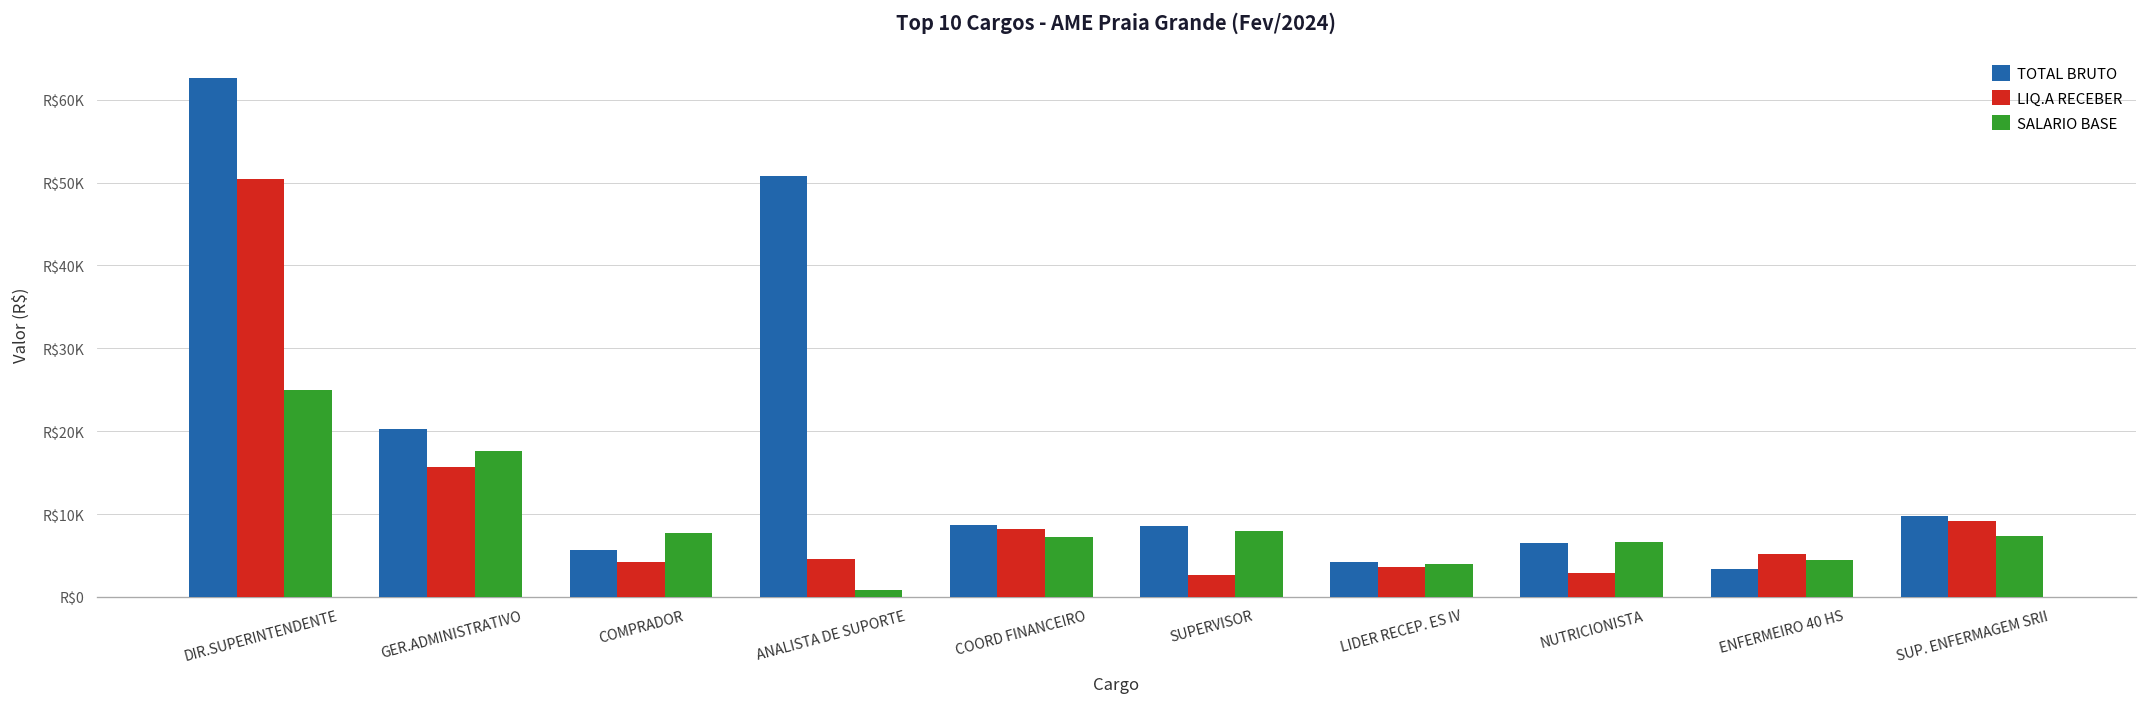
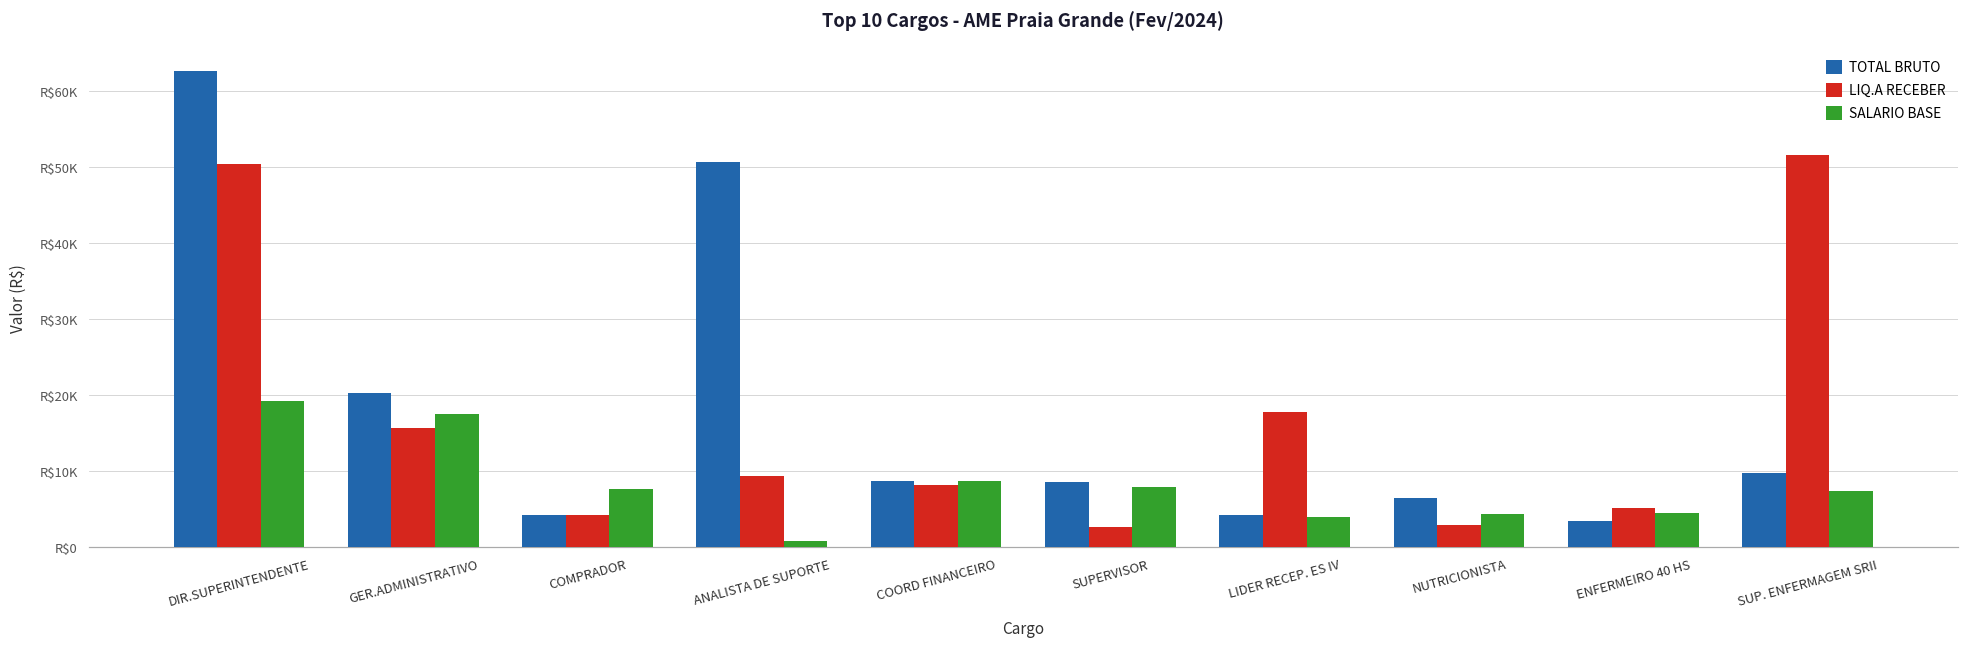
SALARIO BASE, DIR.SUPERINTENDENTE: R$25000 -> R$19000
TOTAL BRUTO, COMPRADOR: R$6000 -> R$4000
LIQ.A RECEBER, ANALISTA DE SUPORTE: R$5000 -> R$9000
SALARIO BASE, COORD FINANCEIRO: R$7000 -> R$9000
LIQ.A RECEBER, LIDER RECEP. ES IV: R$4000 -> R$18000
SALARIO BASE, NUTRICIONISTA: R$7000 -> R$4000
LIQ.A RECEBER, SUP. ENFERMAGEM SRII: R$9000 -> R$52000
